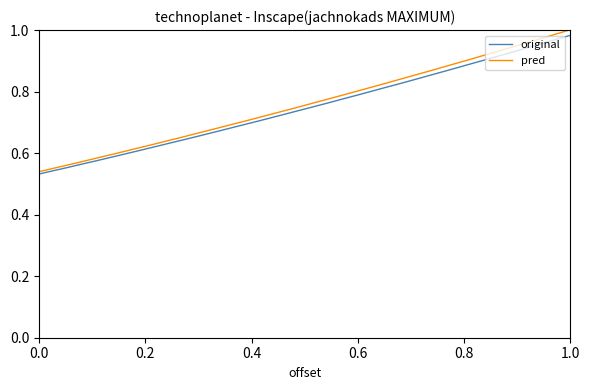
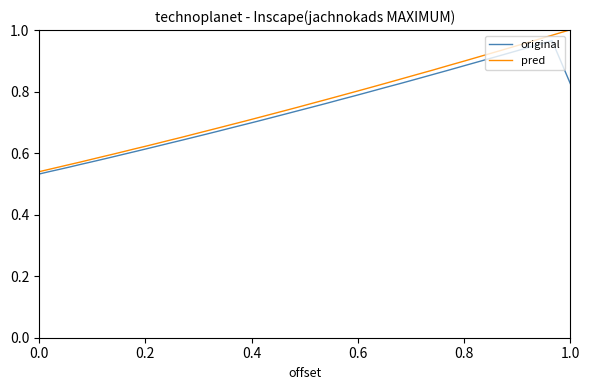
original, 1.0: 0.98 -> 0.83
